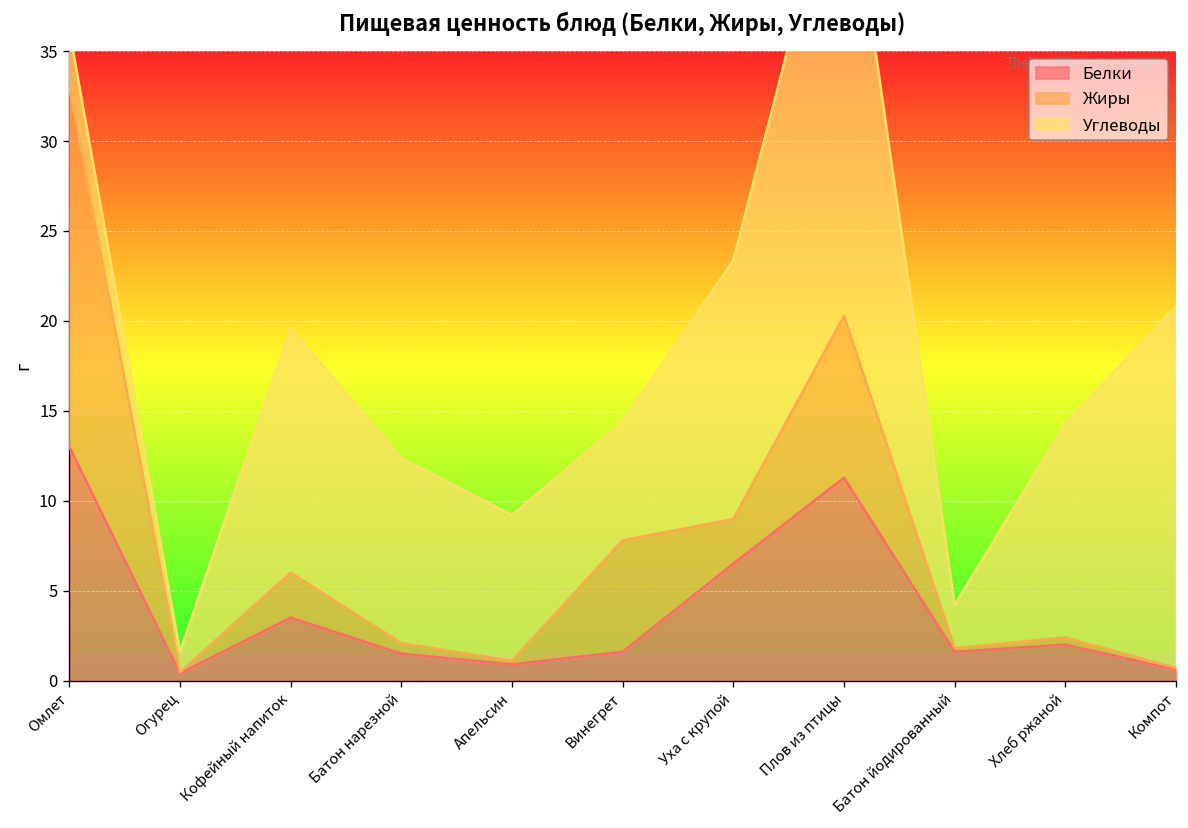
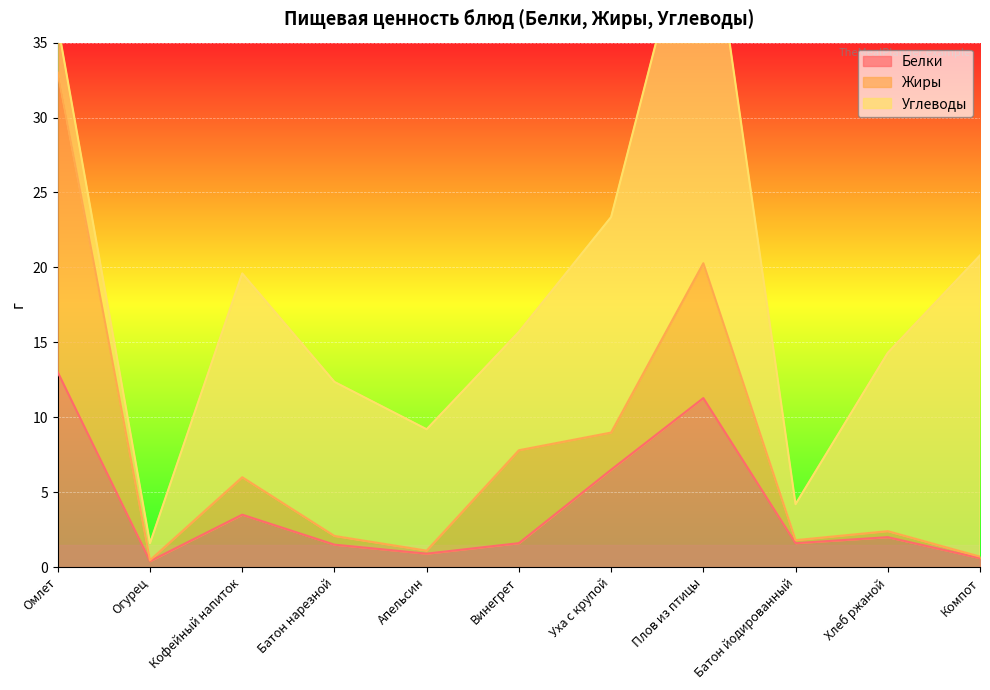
Углеводы, Винегрет: 6.6 -> 7.9
